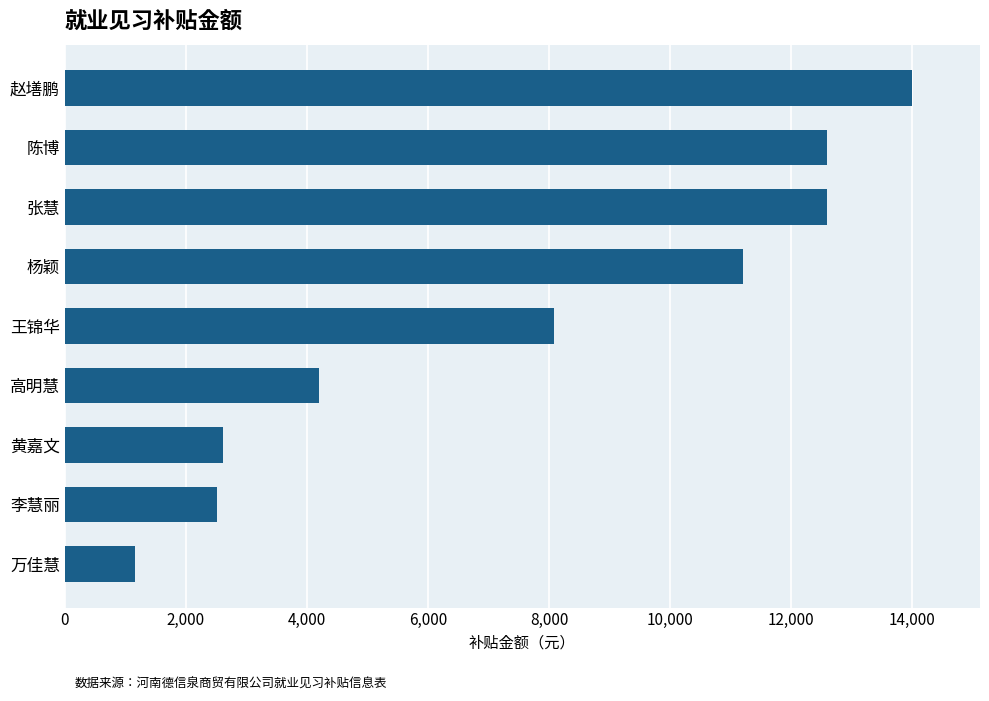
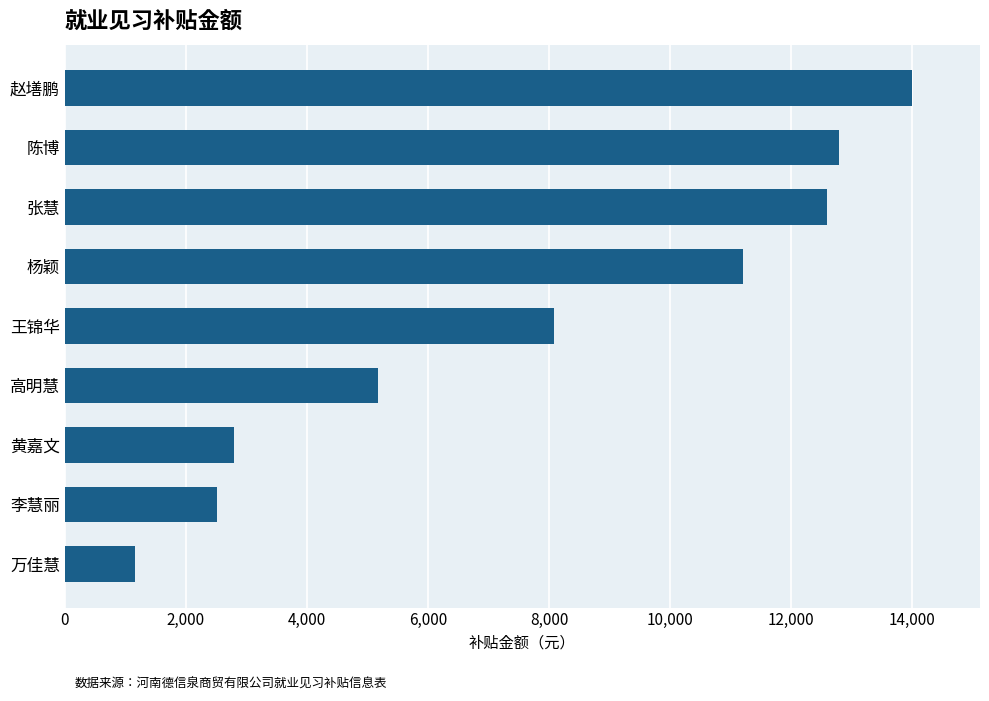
陈博: 12,600 -> 12,800
高明慧: 4,200 -> 5,200
黄嘉文: 2,600 -> 2,800
